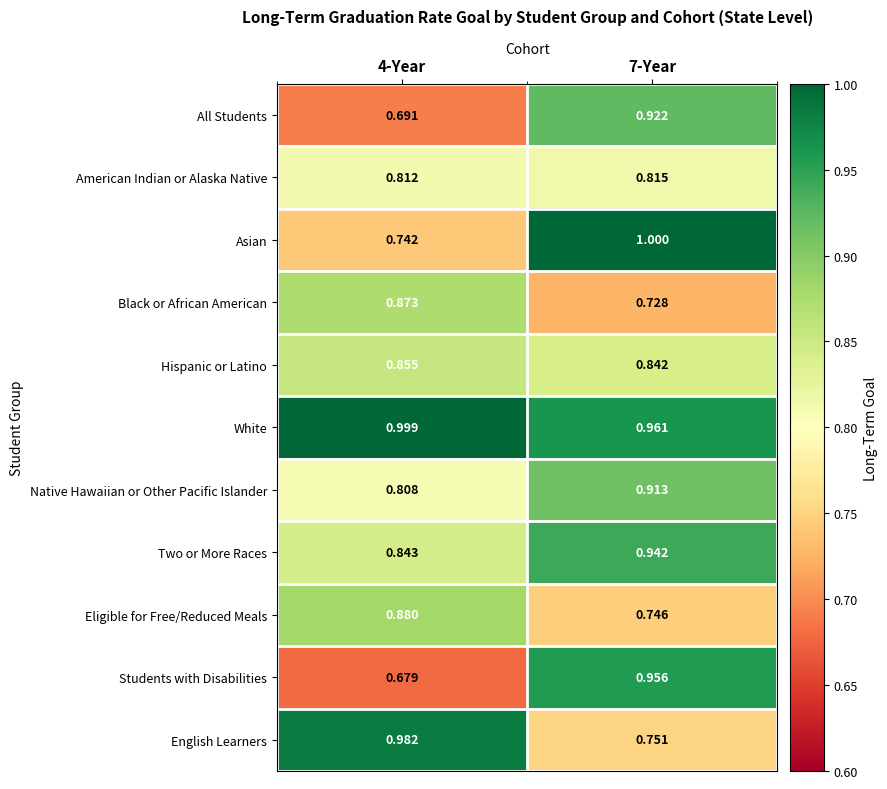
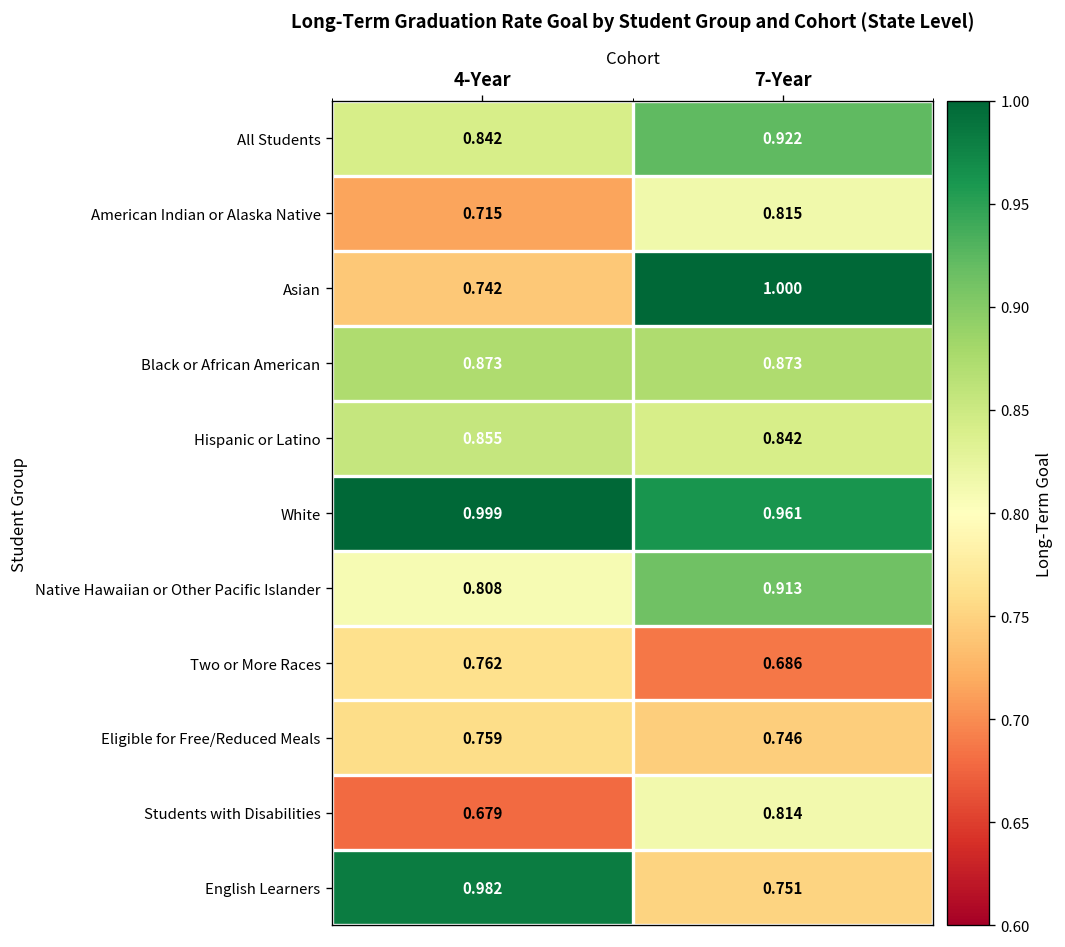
All Students, 4-Year: 0.691 -> 0.842
American Indian or Alaska Native, 4-Year: 0.812 -> 0.715
Black or African American, 7-Year: 0.728 -> 0.873
Two or More Races, 4-Year: 0.843 -> 0.762
Two or More Races, 7-Year: 0.942 -> 0.686
Eligible for Free/Reduced Meals, 4-Year: 0.880 -> 0.759
Students with Disabilities, 7-Year: 0.956 -> 0.814
